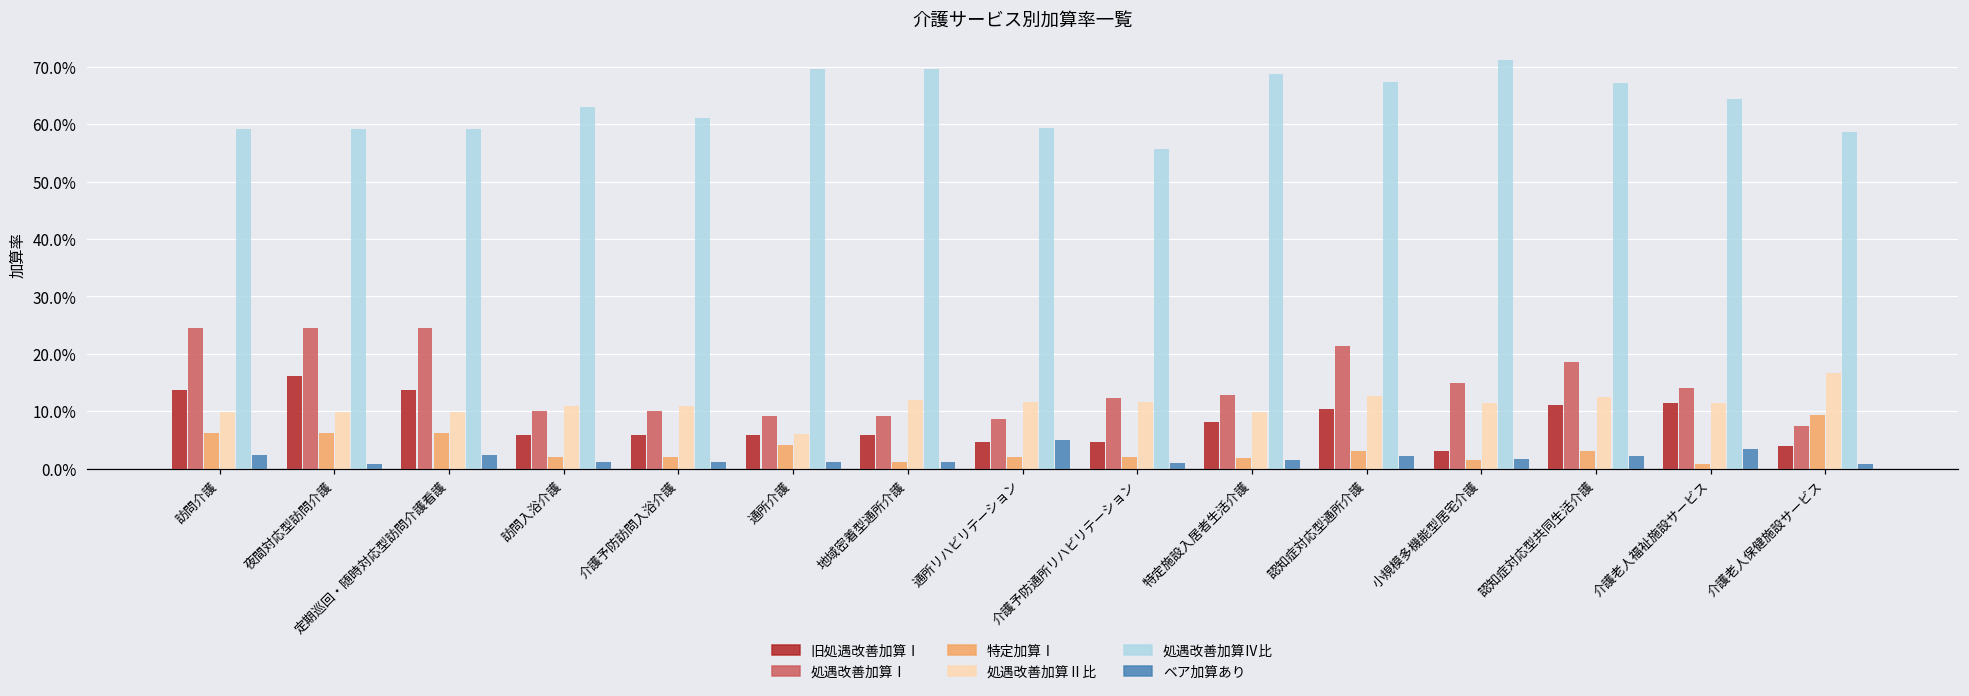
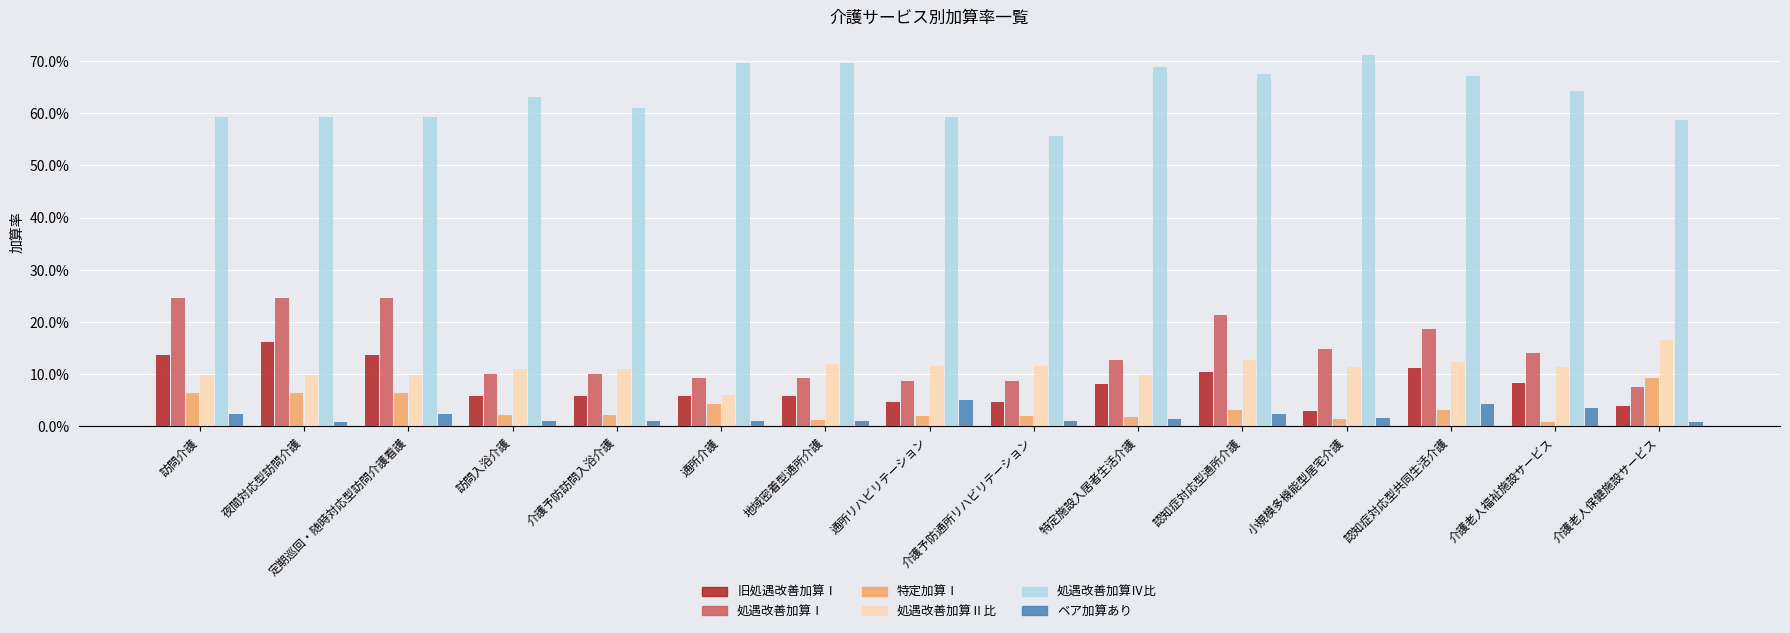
処遇改善加算Ⅰ, 介護予防通所リハビリテーション: 12% -> 9%
ベア加算あり, 認知症対応型共同生活介護: 2% -> 4%
旧処遇改善加算Ⅰ, 介護老人福祉施設サービス: 11% -> 8%
